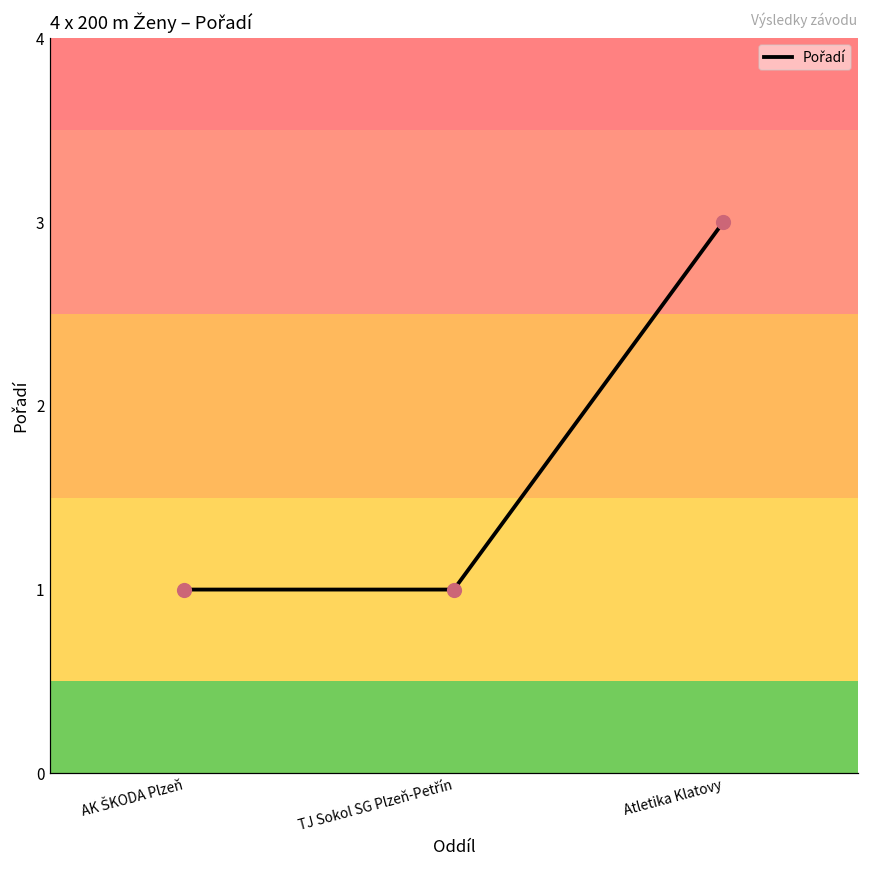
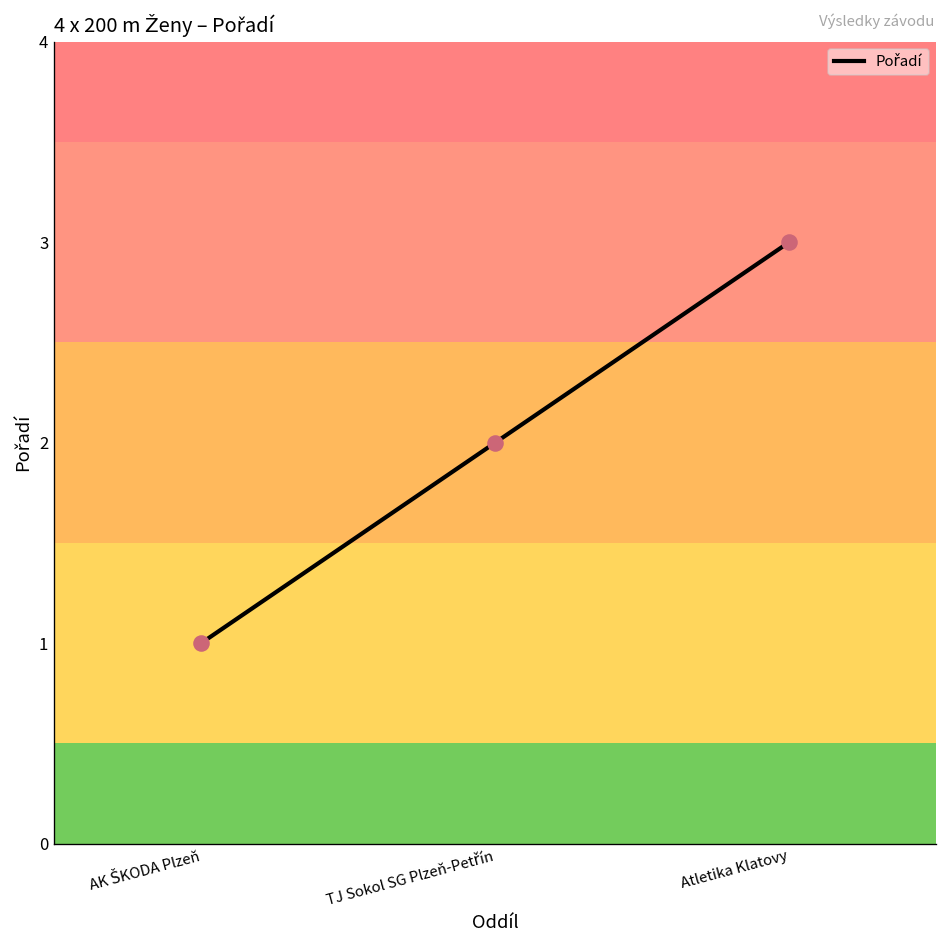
TJ Sokol SG Plzeň-Petřín: 1 -> 2
